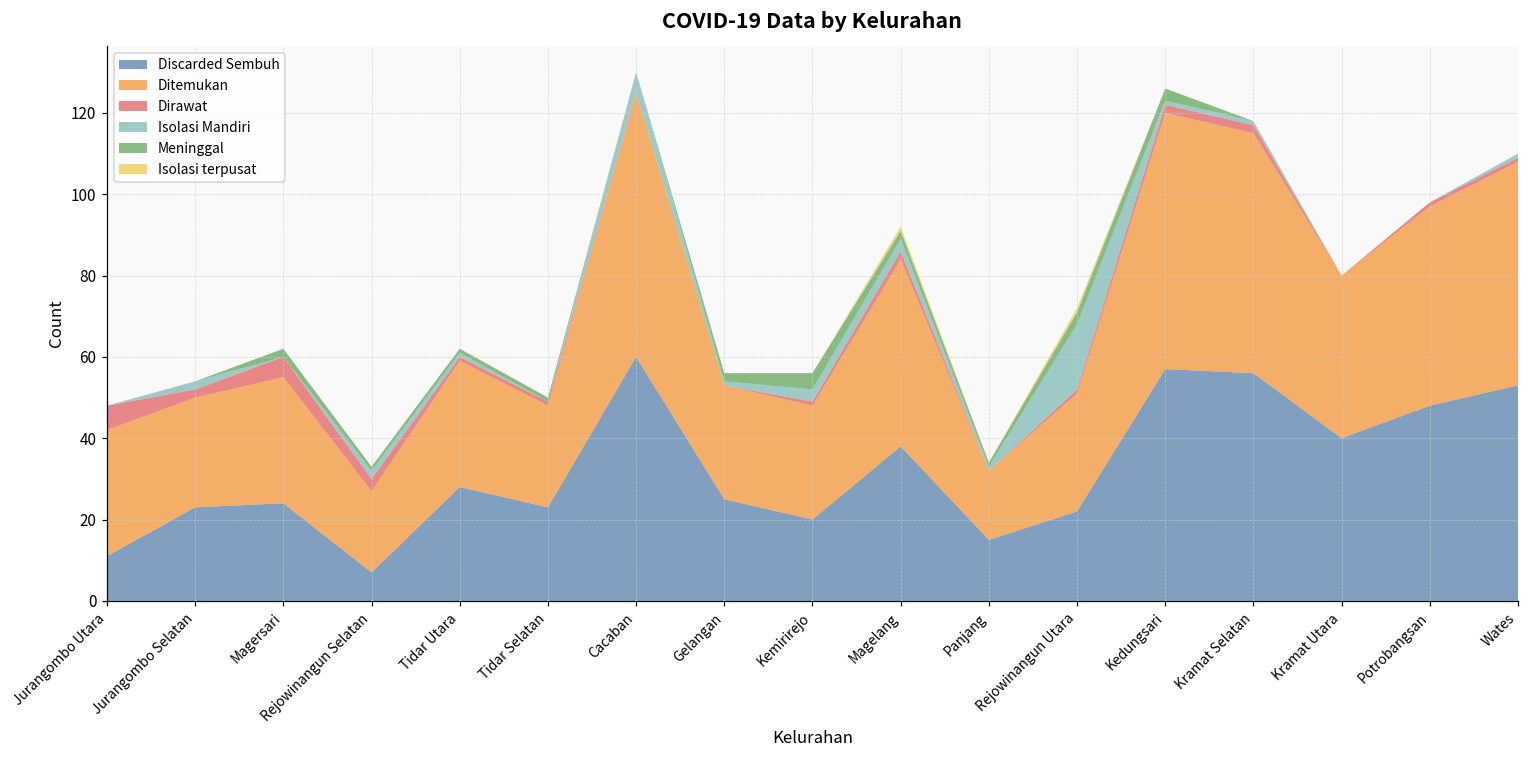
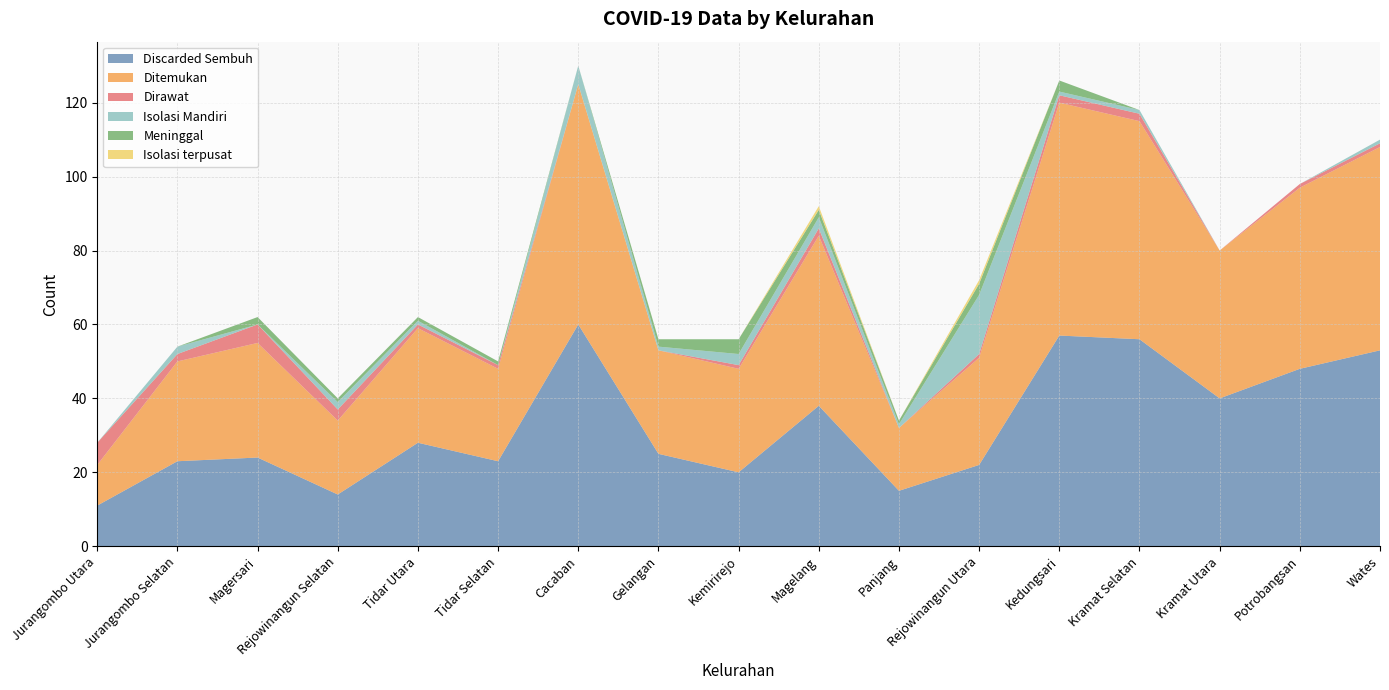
Ditemukan, Jurangombo Utara: 31 -> 11
Discarded Sembuh, Rejowinangun Selatan: 7 -> 14
